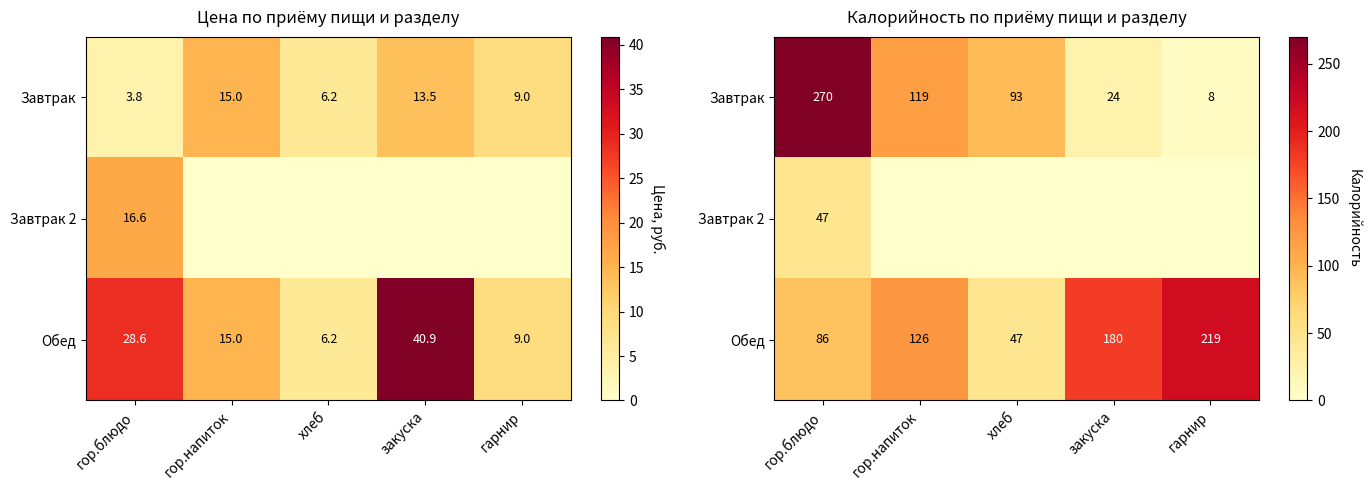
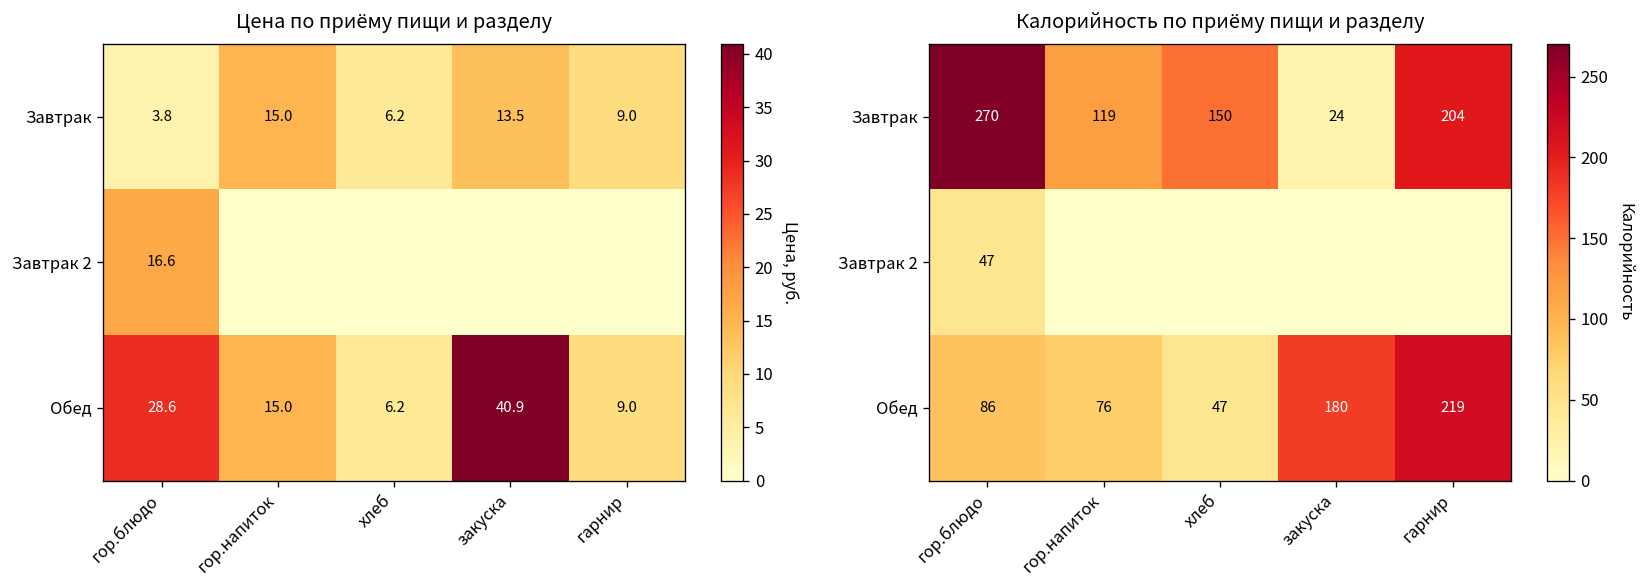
Калорийность по приёму пищи и разделу, Завтрак, хлеб: 93 -> 150
Калорийность по приёму пищи и разделу, Завтрак, гарнир: 8 -> 204
Калорийность по приёму пищи и разделу, Обед, гор.напиток: 126 -> 76
